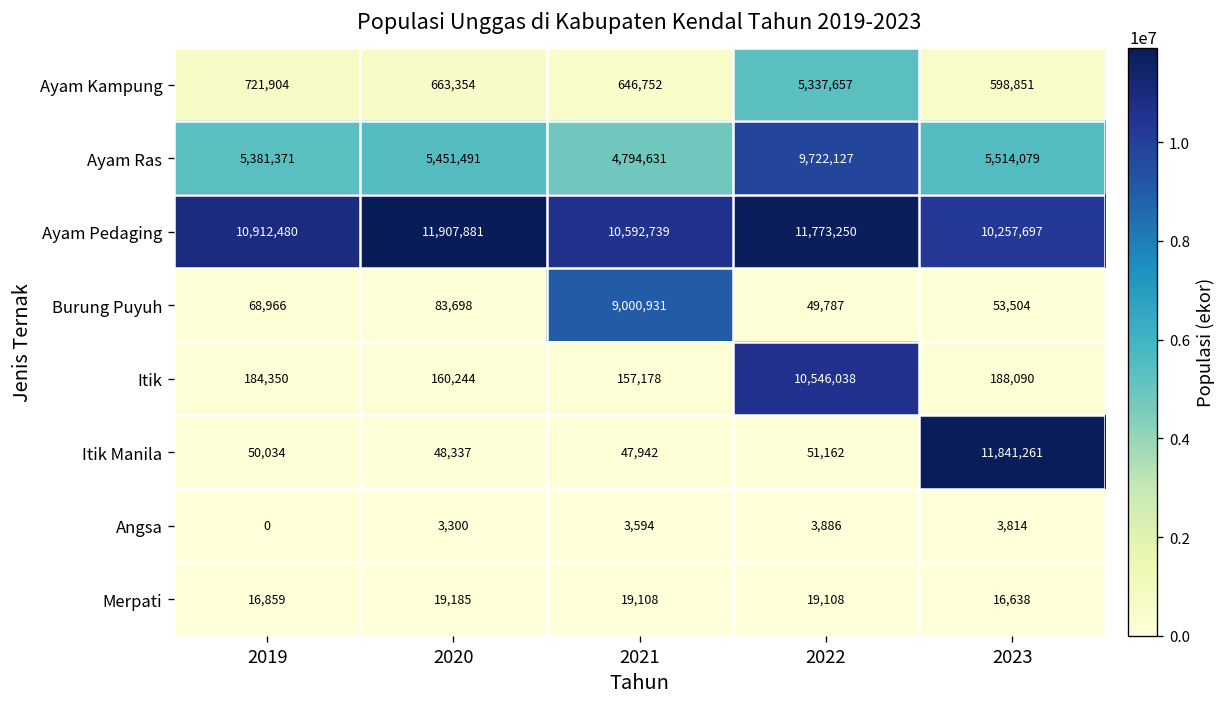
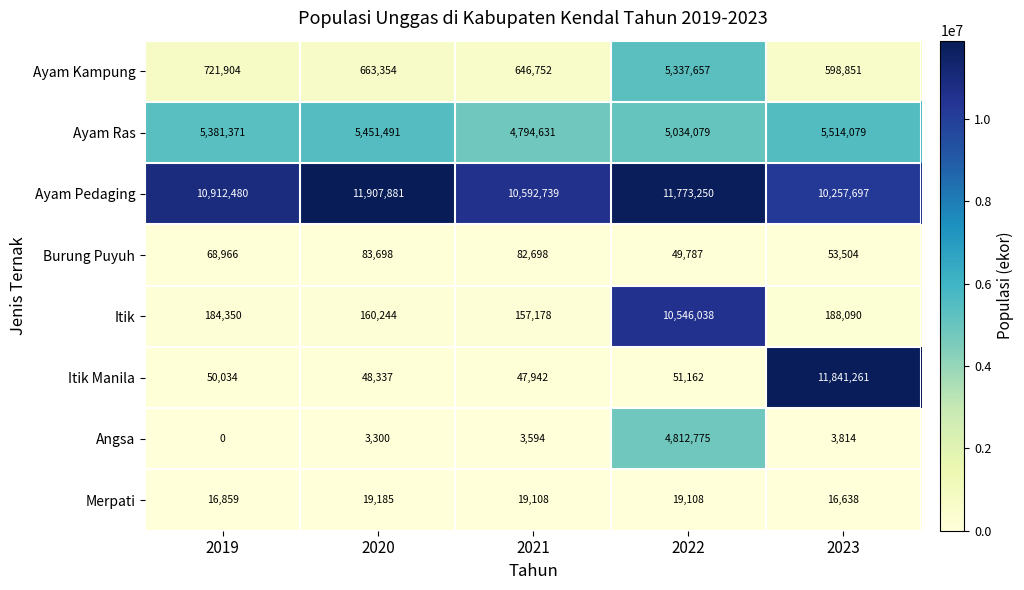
Ayam Ras, 2022: 9,722,127 -> 5,034,079
Burung Puyuh, 2021: 9,000,931 -> 82,698
Angsa, 2022: 3,886 -> 4,812,775
